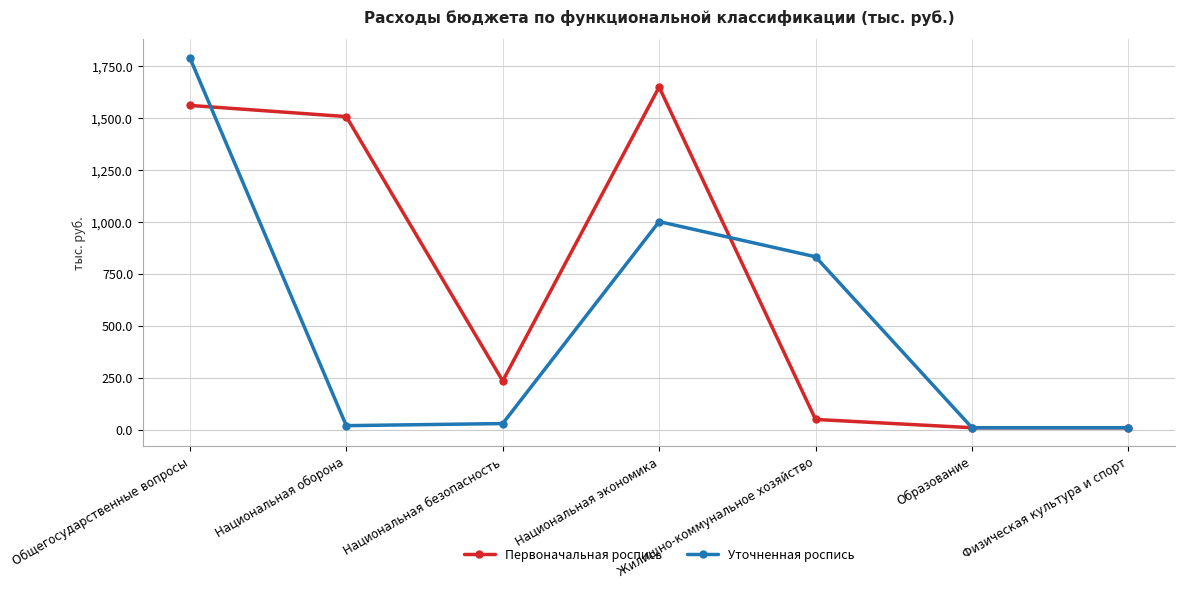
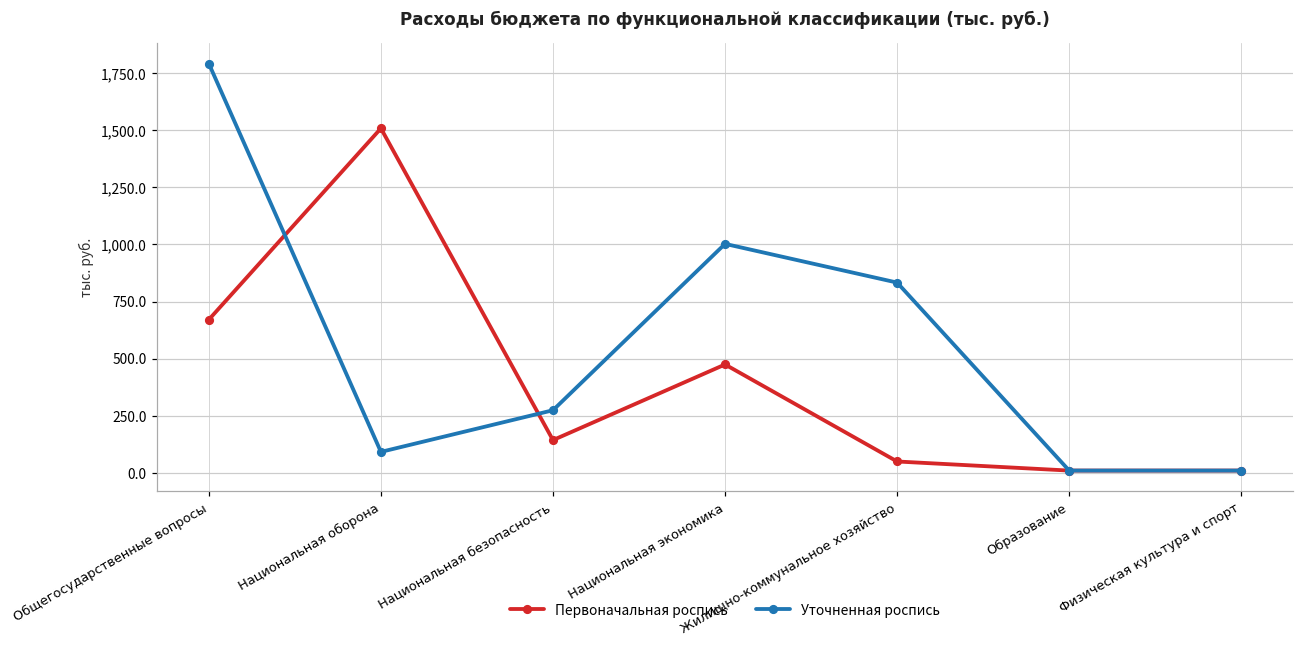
Первоначальная роспись, Общегосударственные вопросы: 1,560 -> 670
Уточненная роспись, Национальная оборона: 20 -> 90
Первоначальная роспись, Национальная безопасность: 240 -> 140
Уточненная роспись, Национальная безопасность: 30 -> 270
Первоначальная роспись, Национальная экономика: 1,650 -> 470
